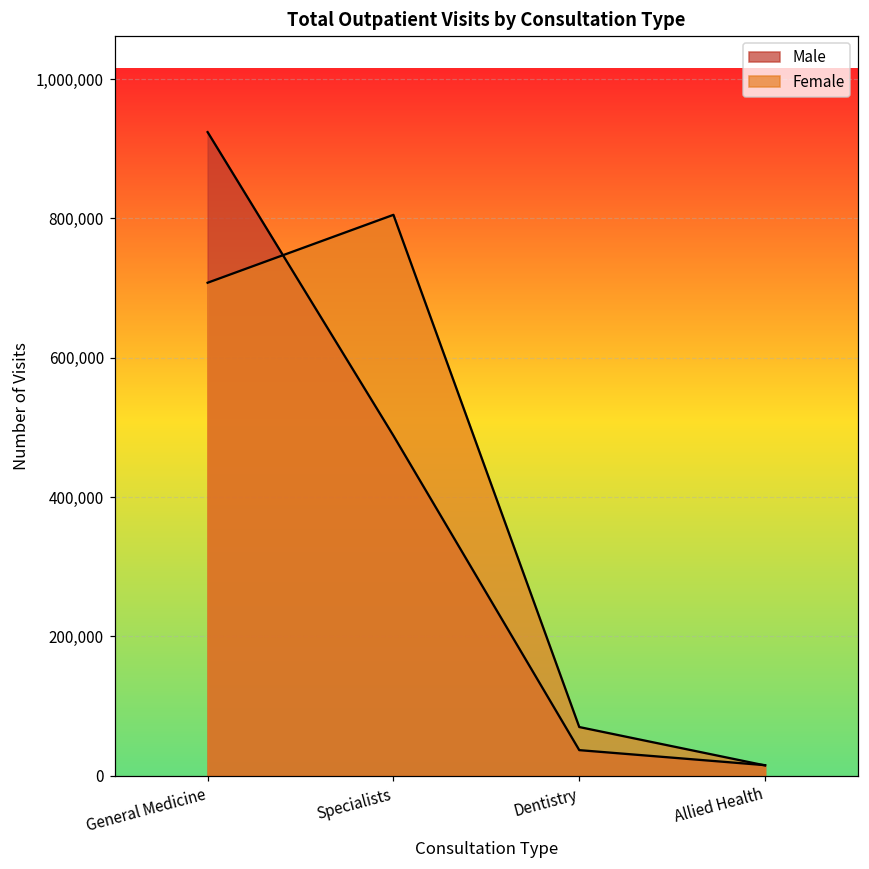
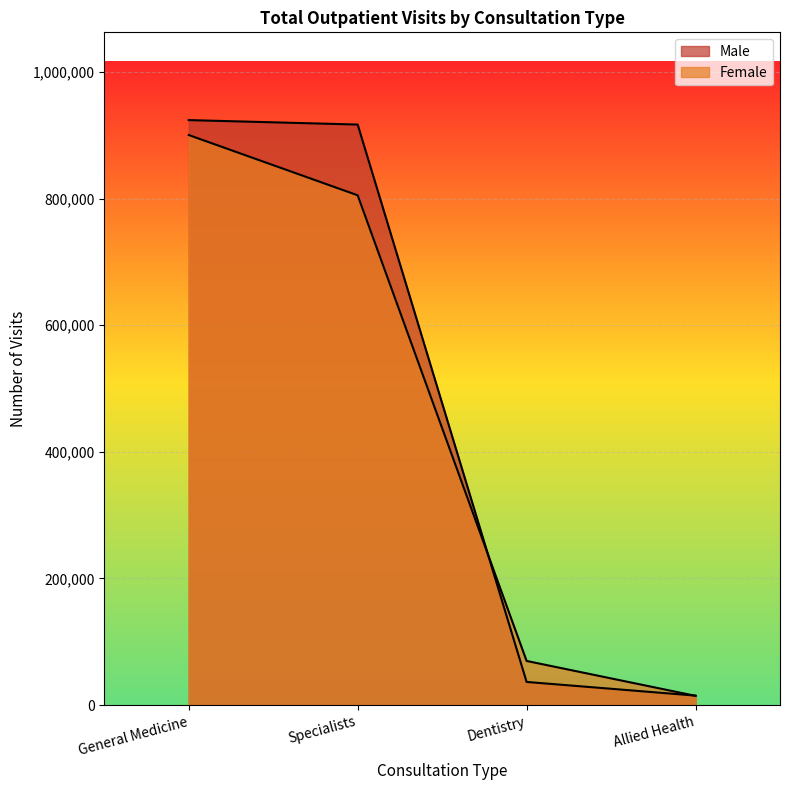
Female, General Medicine: 710,000 -> 900,000
Male, Specialists: 490,000 -> 920,000
